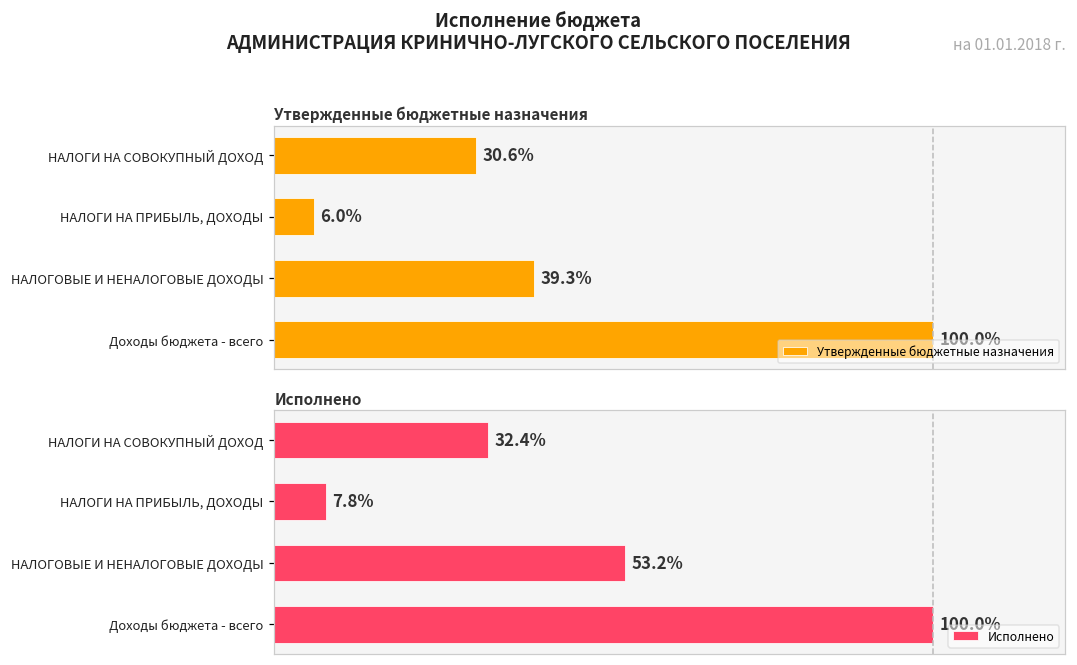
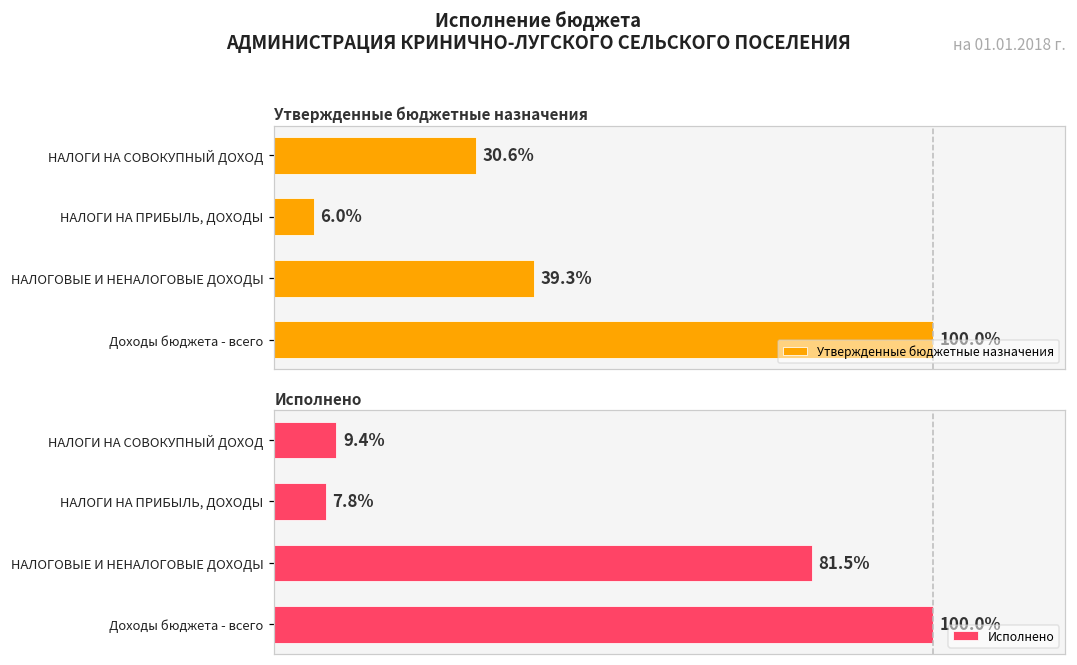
Исполнено, НАЛОГИ НА СОВОКУПНЫЙ ДОХОД: 32.4% -> 9.4%
Исполнено, НАЛОГОВЫЕ И НЕНАЛОГОВЫЕ ДОХОДЫ: 53.2% -> 81.5%
